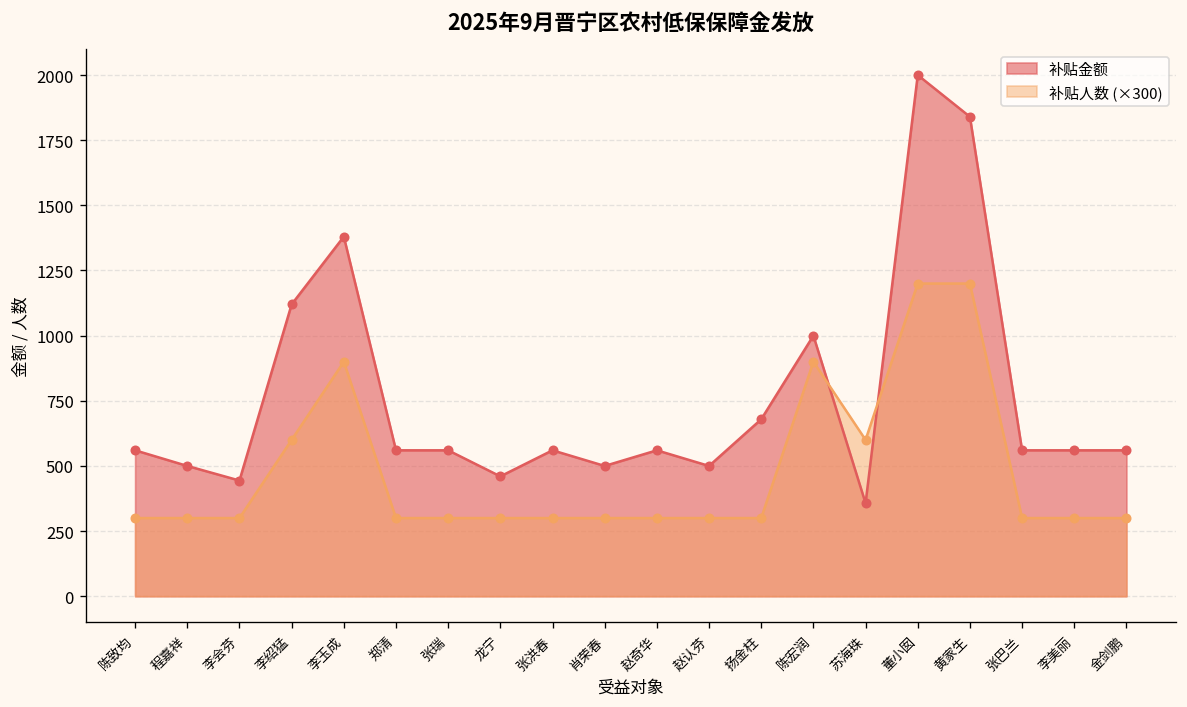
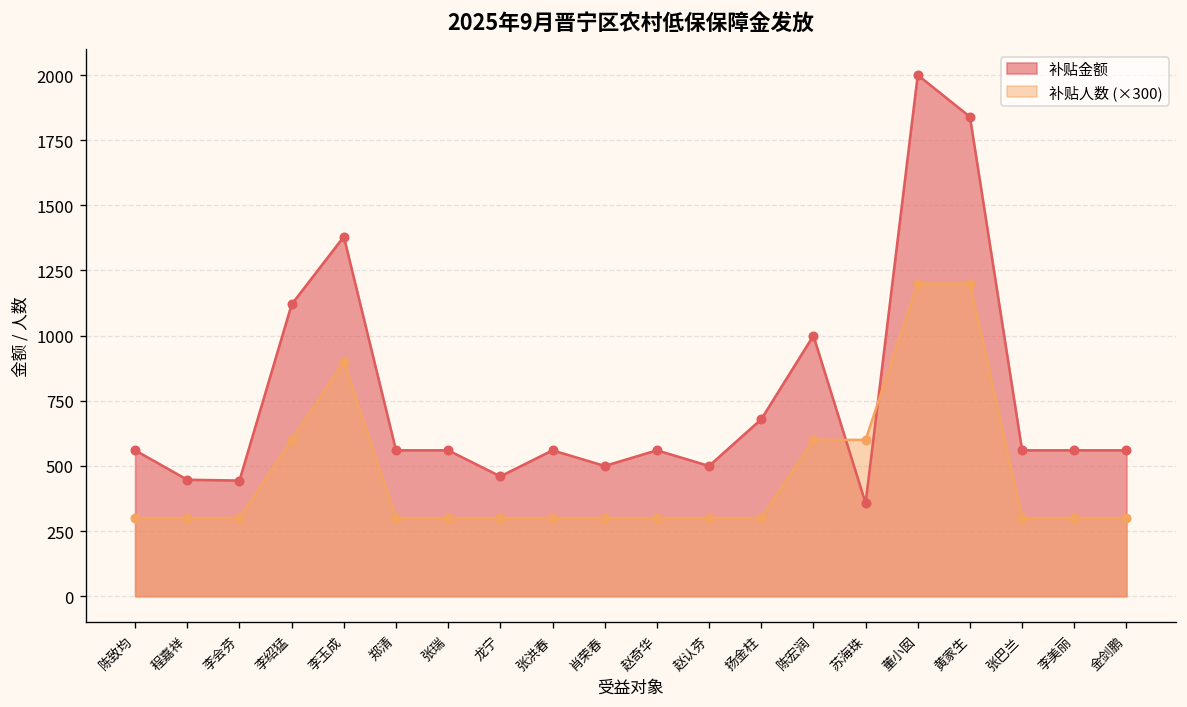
补贴金额, 程嘉祥: 500 -> 450
补贴人数 (×300), 陈宏润: 900 -> 600
